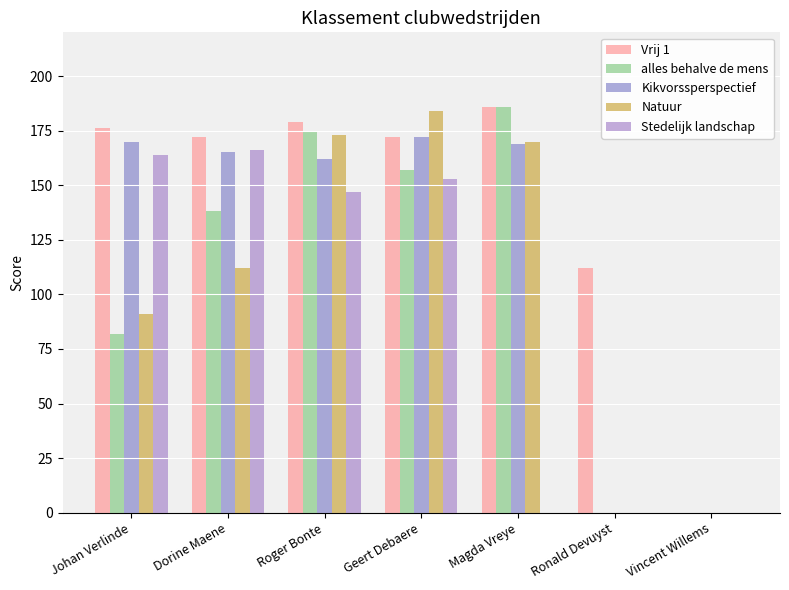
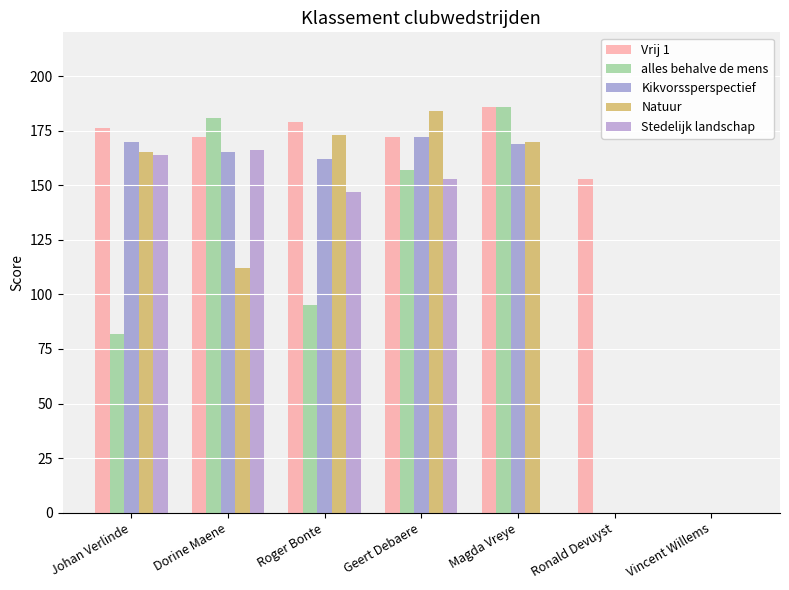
Natuur, Johan Verlinde: 91 -> 165
alles behalve de mens, Dorine Maene: 138 -> 181
alles behalve de mens, Roger Bonte: 175 -> 95
Vrij 1, Ronald Devuyst: 112 -> 153
